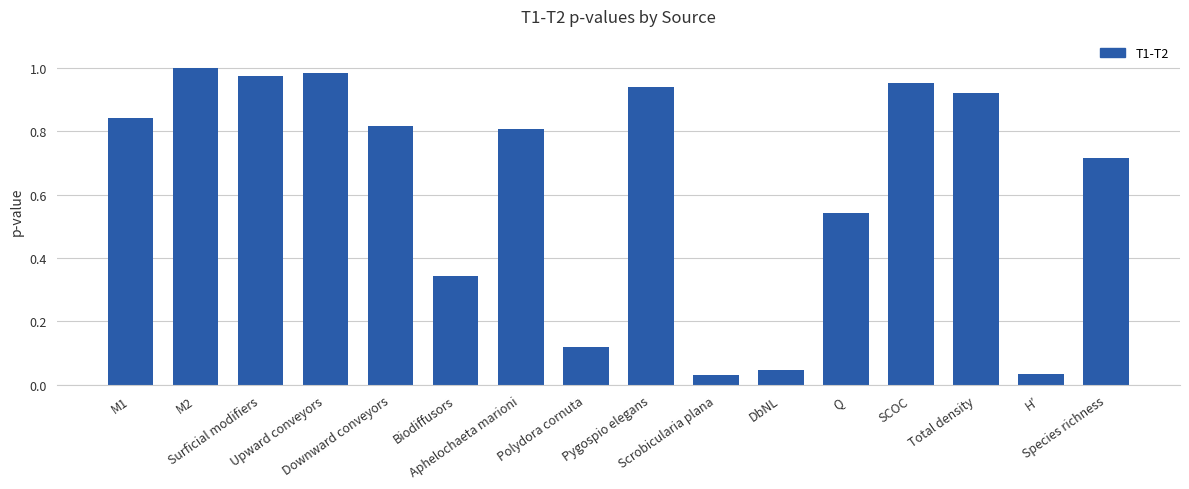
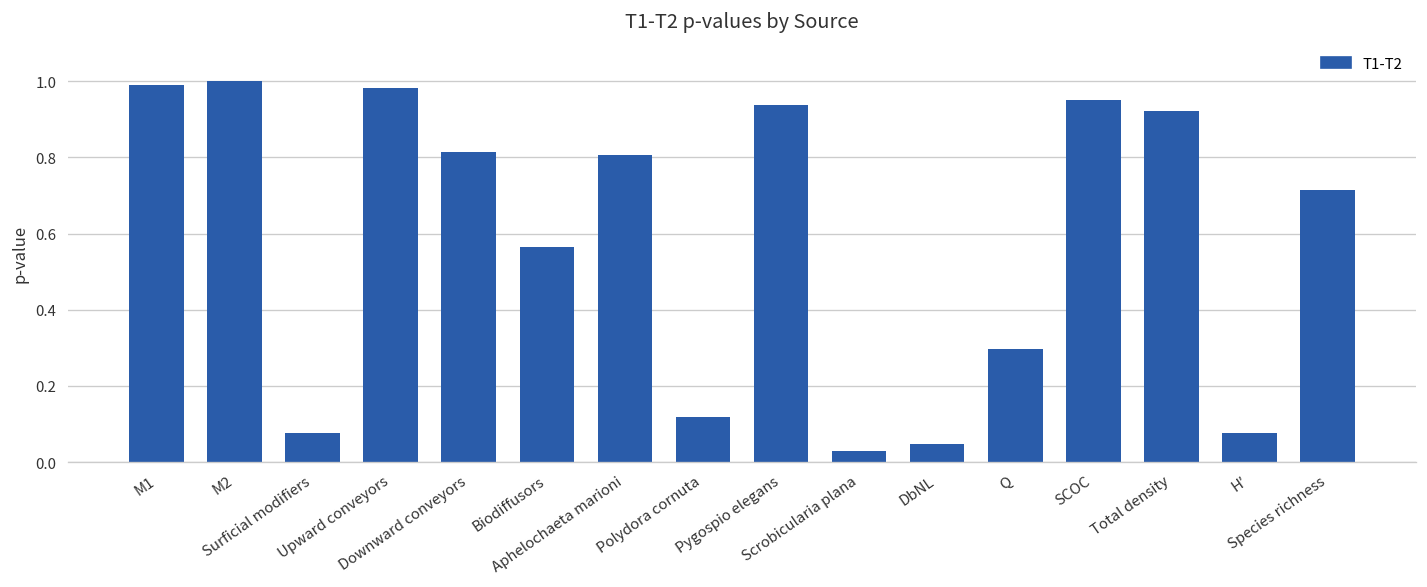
M1: 0.84 -> 0.99
Surficial modifiers: 0.97 -> 0.08
Biodiffusors: 0.34 -> 0.56
Q: 0.54 -> 0.30
H′: 0.04 -> 0.08
